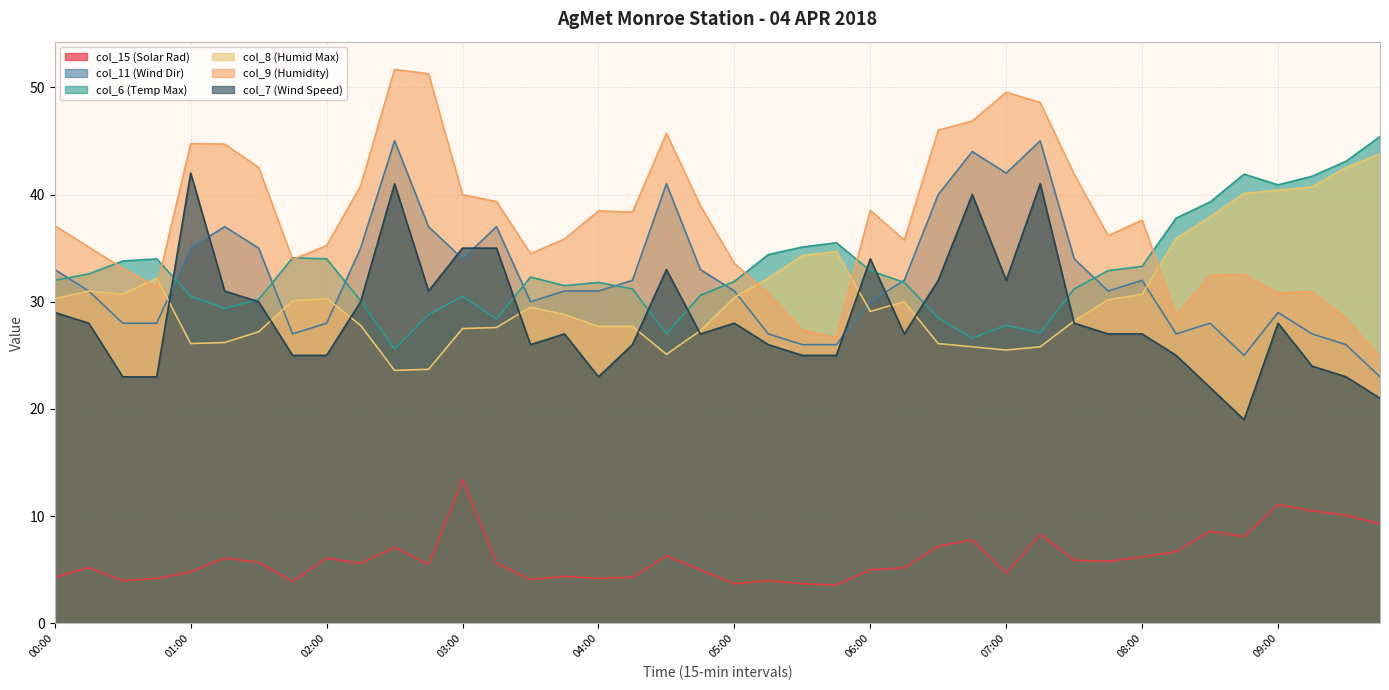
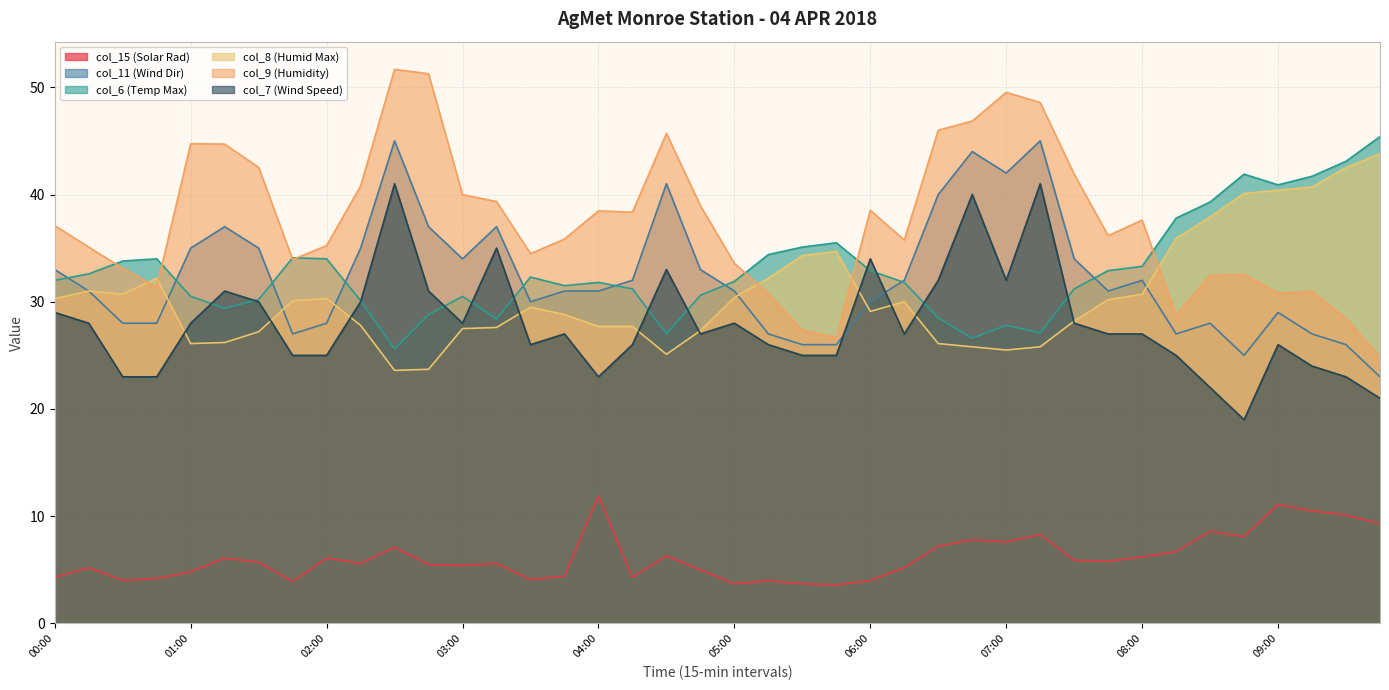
col_7 (Wind Speed), 01:00: 42 -> 28
col_15 (Solar Rad), 03:00: 13.4 -> 5.4
col_7 (Wind Speed), 03:00: 35 -> 28
col_15 (Solar Rad), 04:00: 4.2 -> 11.9
col_15 (Solar Rad), 06:00: 5 -> 4
col_15 (Solar Rad), 07:00: 4.7 -> 7.6
col_7 (Wind Speed), 09:00: 28 -> 26
